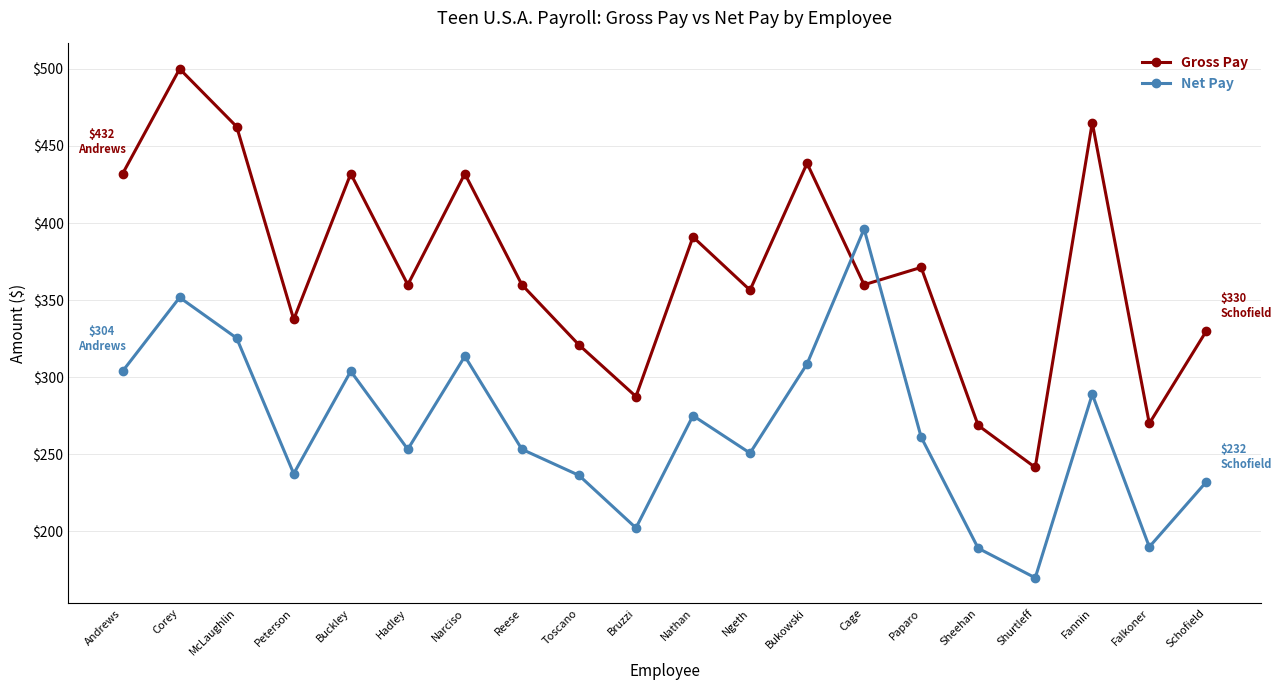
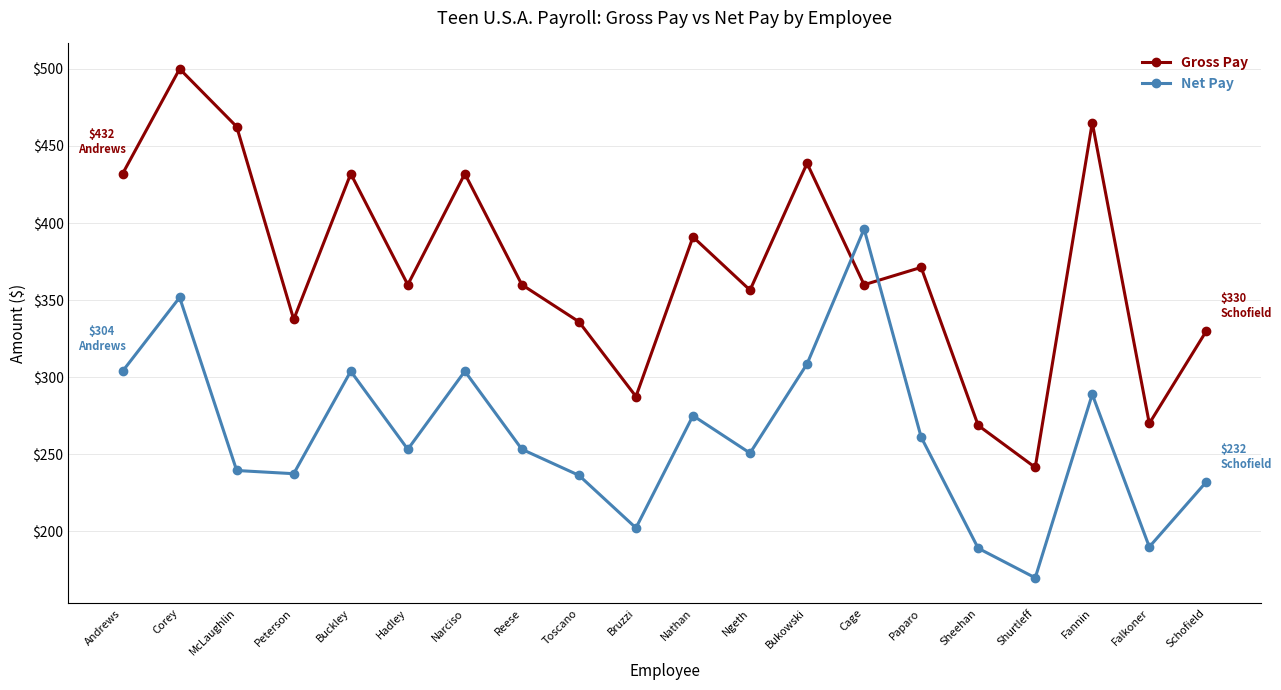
Net Pay, McLaughlin: $325 -> $240
Net Pay, Narciso: $314 -> $304
Gross Pay, Toscano: $321 -> $336
